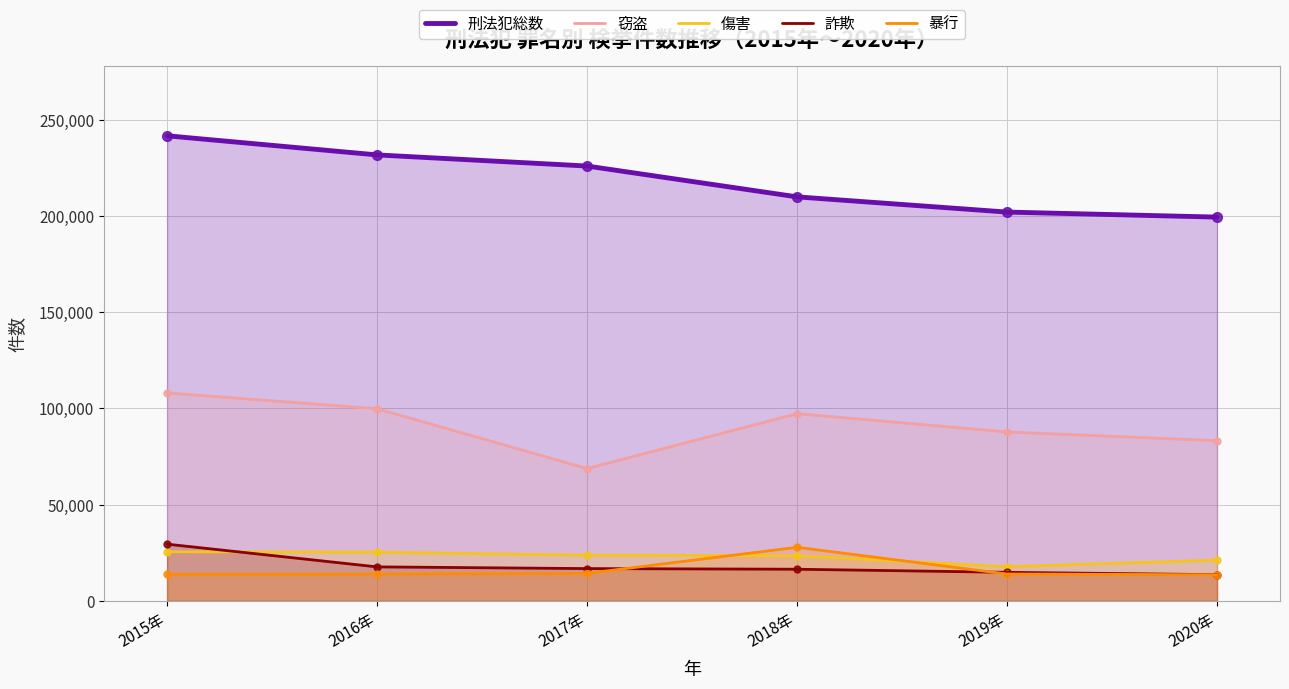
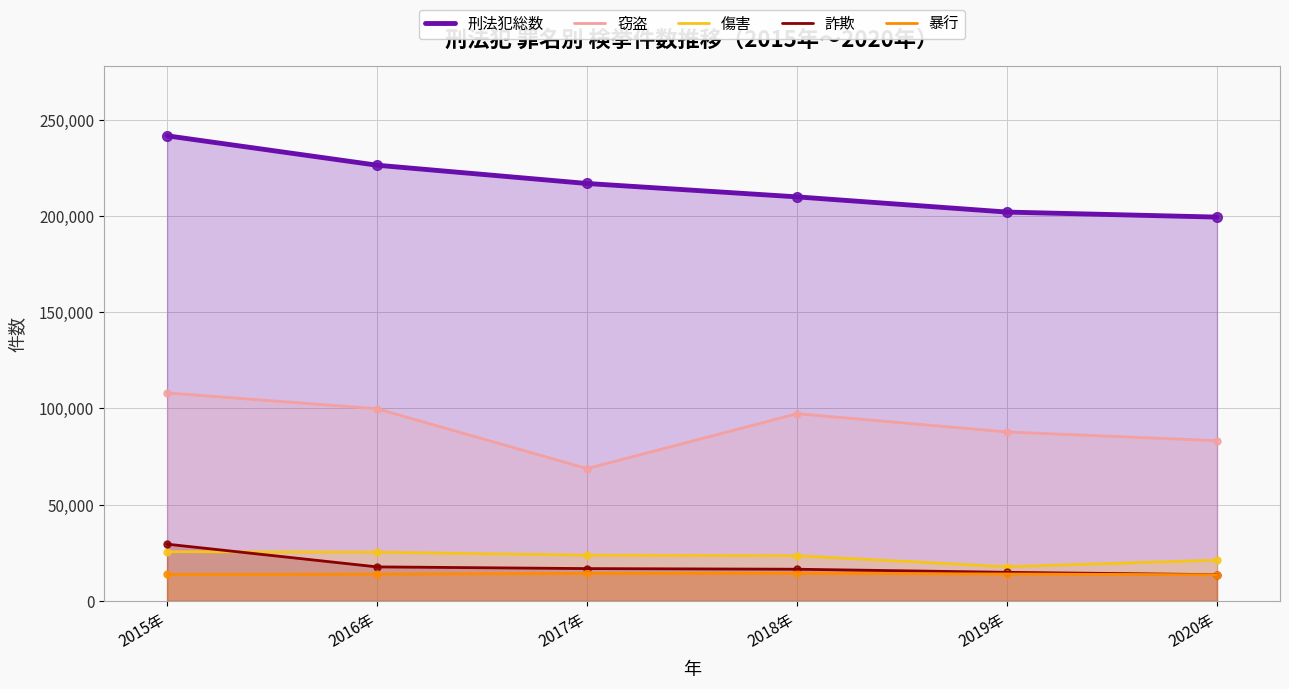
刑法犯総数, 2016年: 232,000 -> 226,000
刑法犯総数, 2017年: 226,000 -> 217,000
暴行, 2018年: 28,000 -> 14,000
